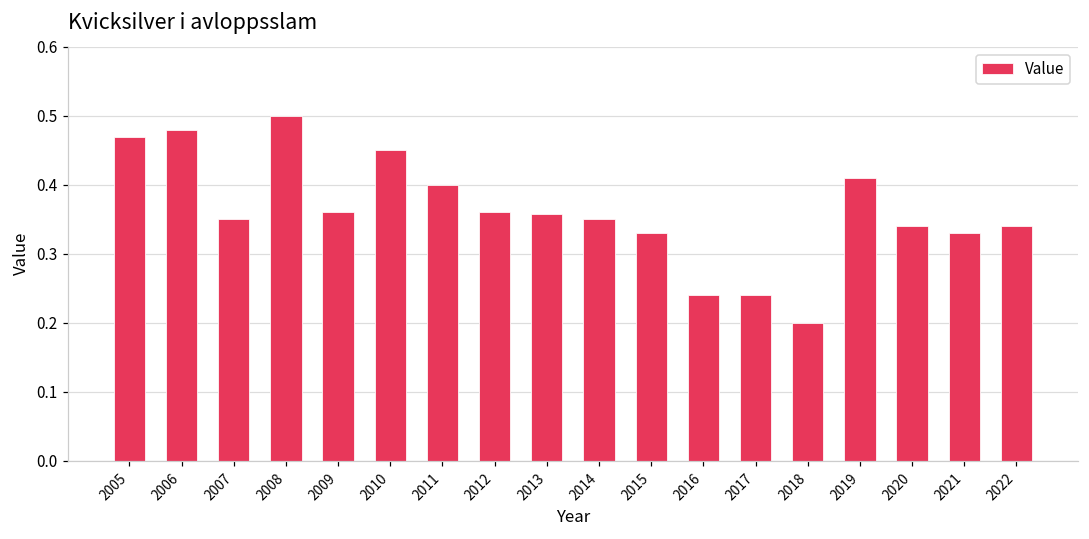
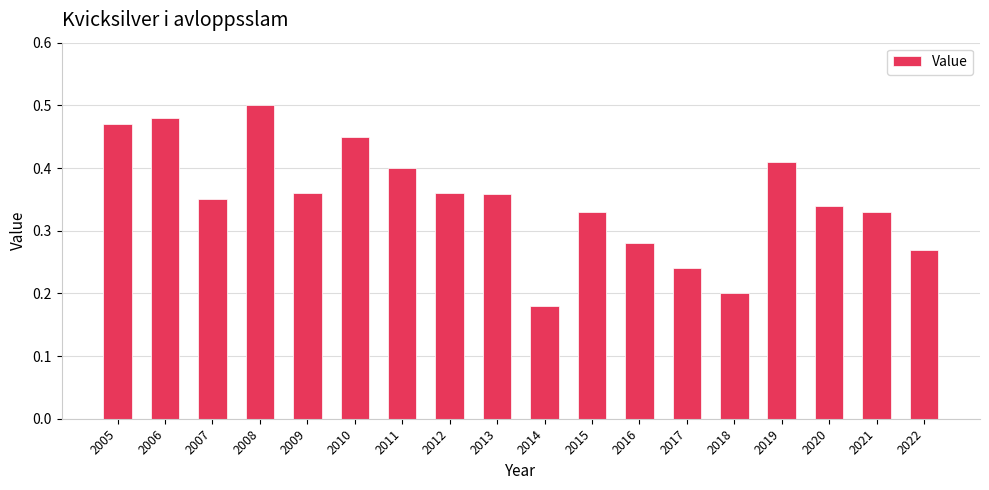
2014: 0.35 -> 0.18
2016: 0.24 -> 0.28
2022: 0.34 -> 0.27
